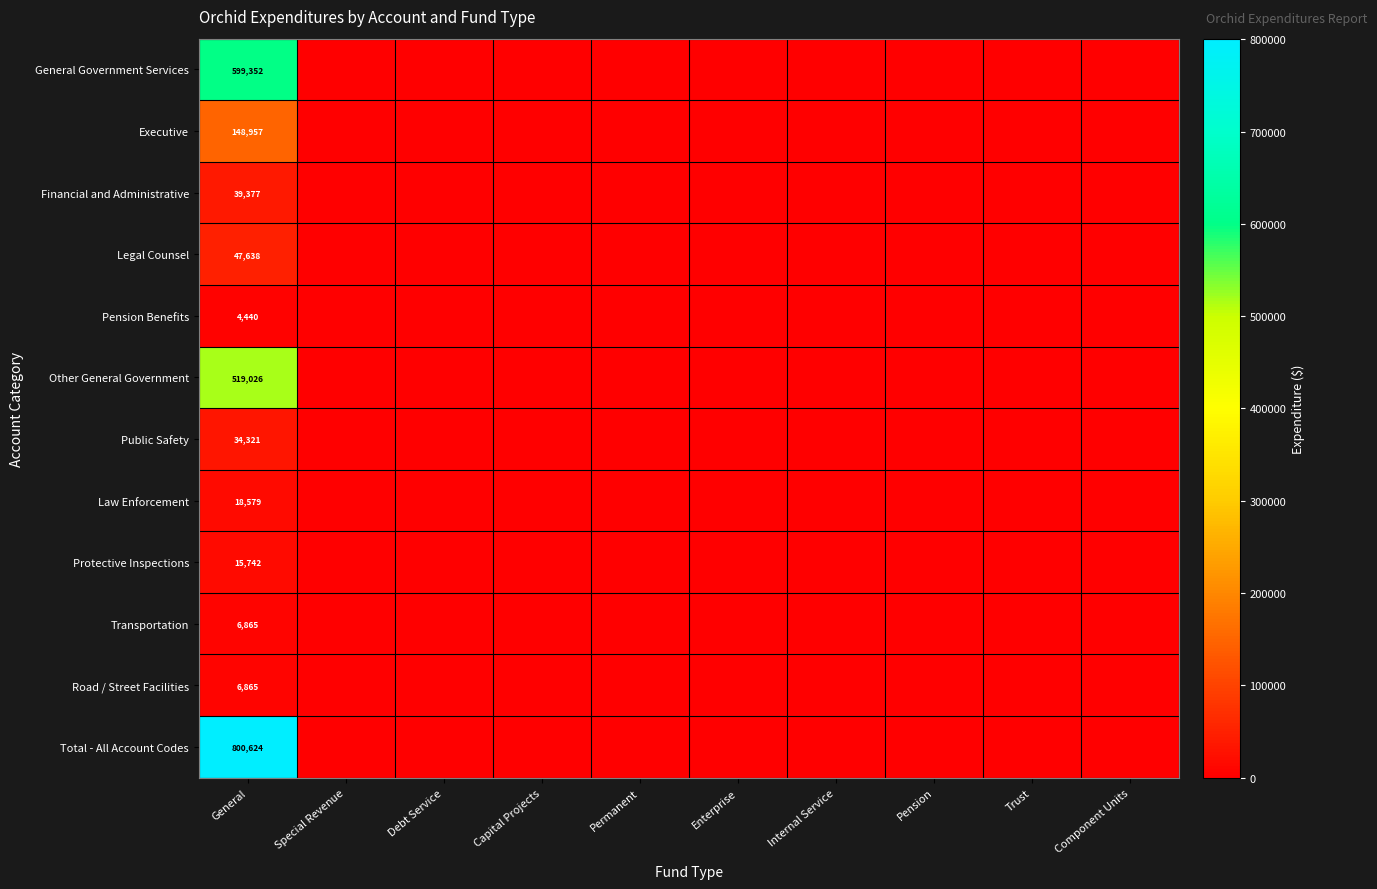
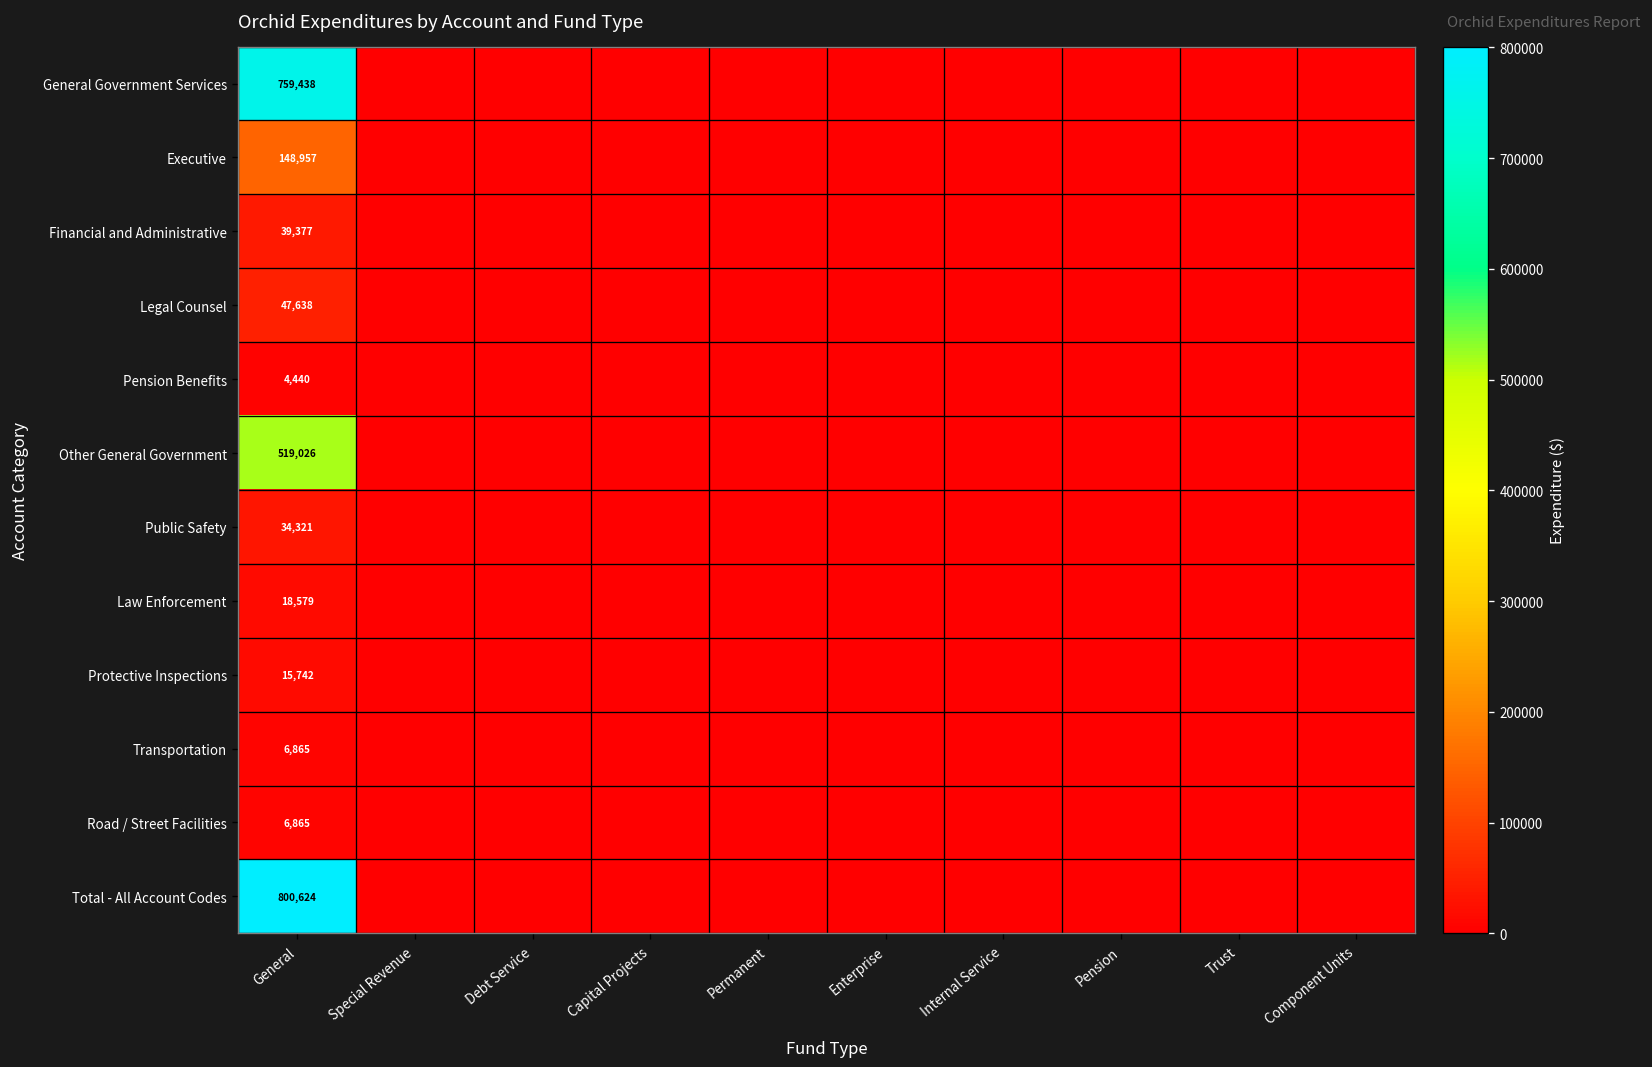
General Government Services, General: 599,352 -> 759,438
